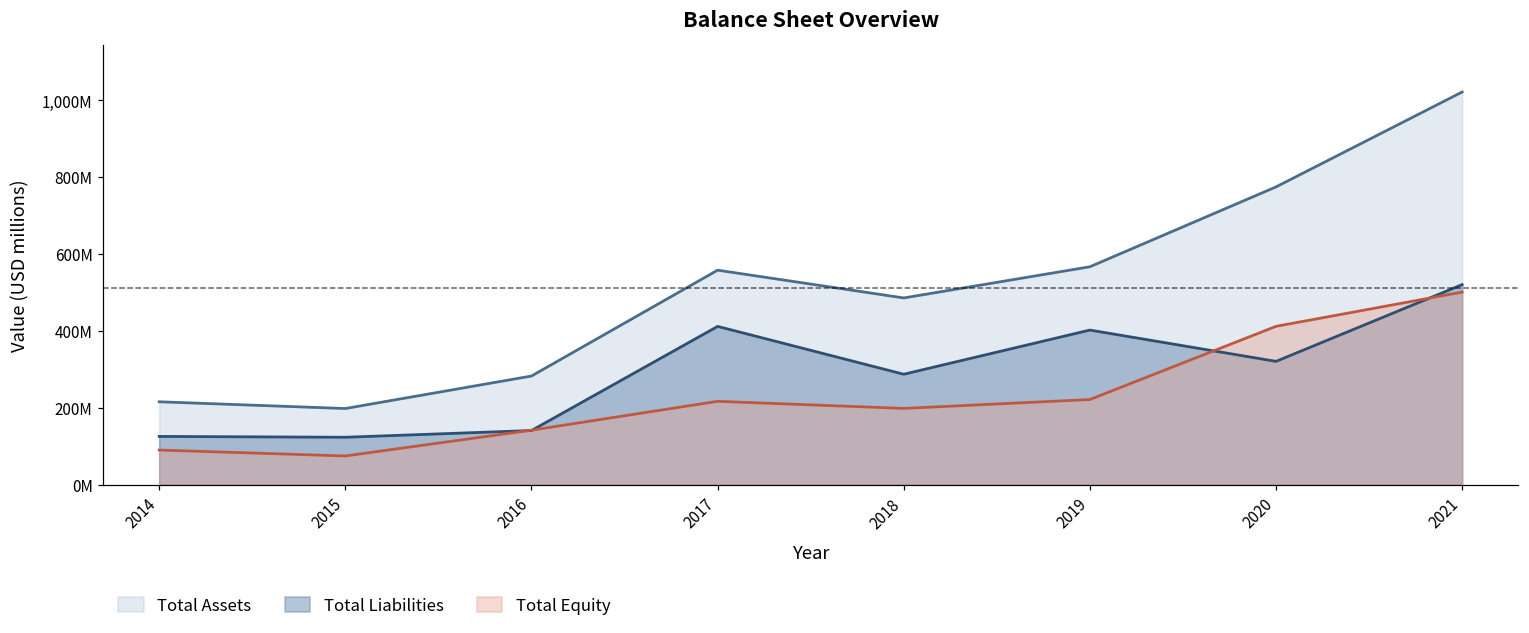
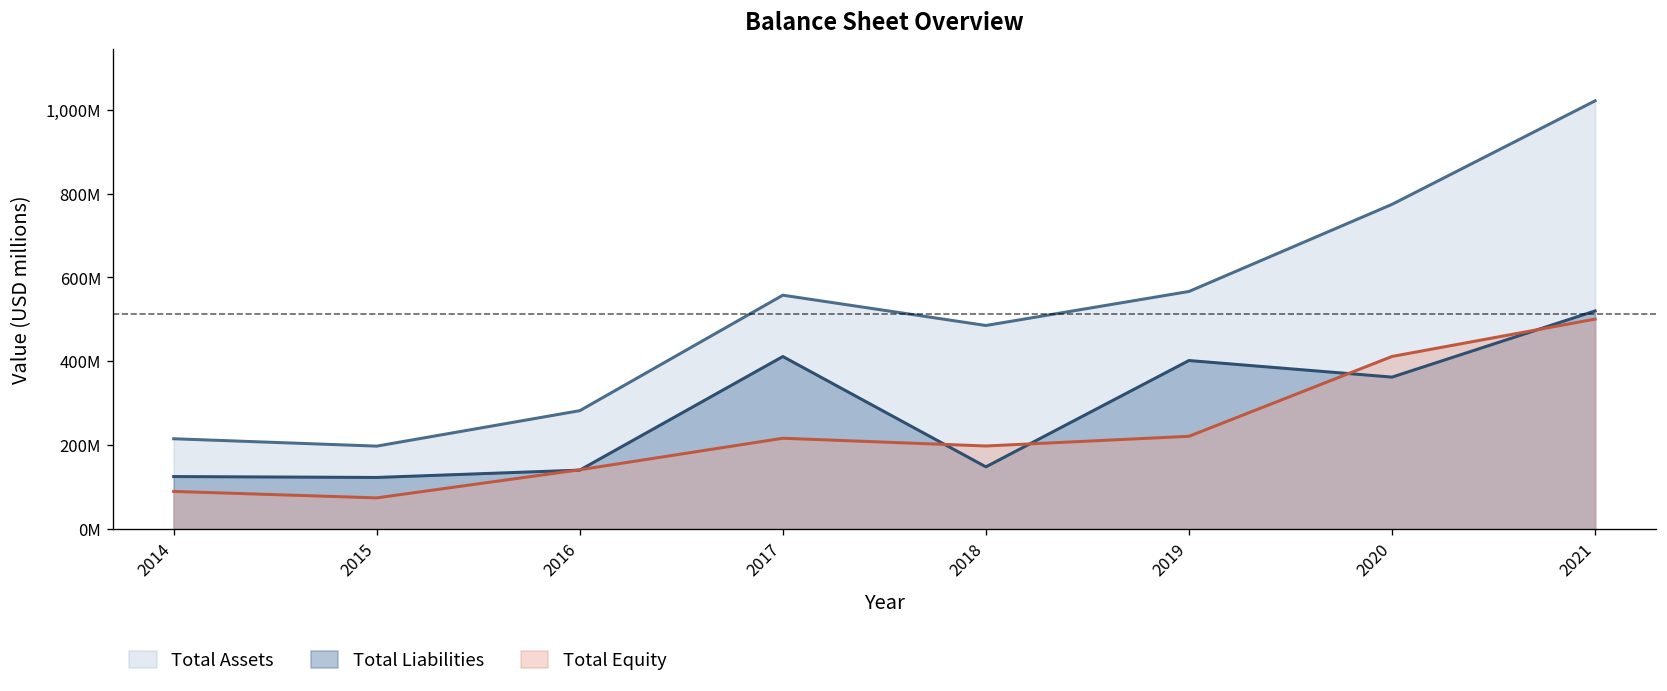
Total Liabilities, 2018: 290,000,000 -> 150,000,000
Total Liabilities, 2020: 320,000,000 -> 360,000,000
